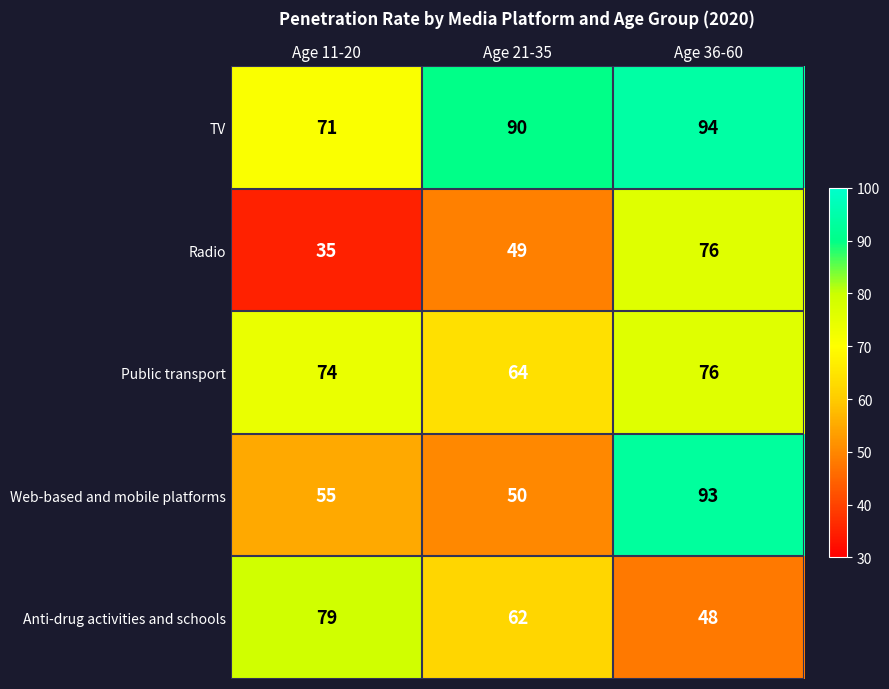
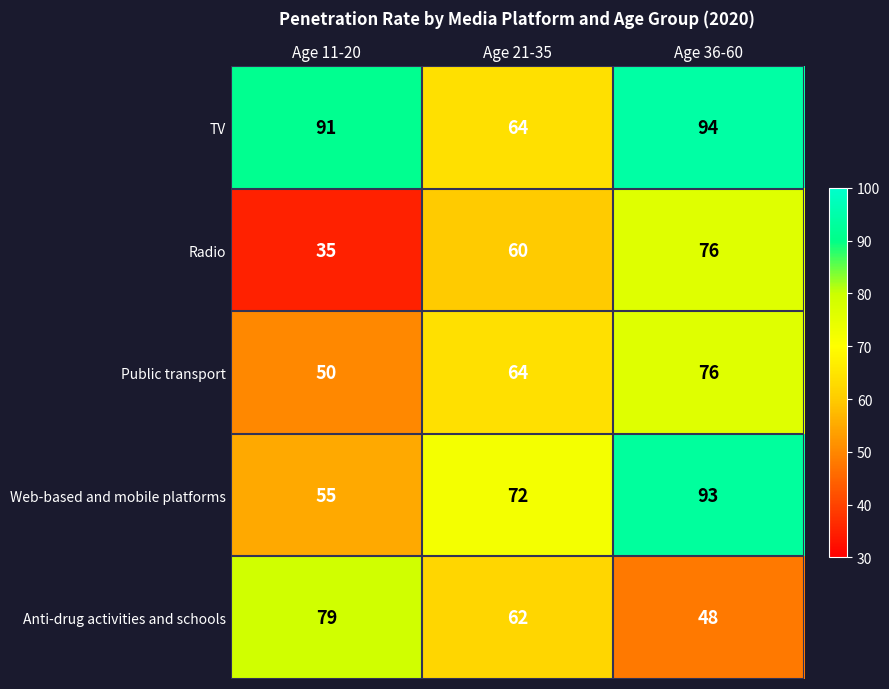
TV, Age 11-20: 71 -> 91
TV, Age 21-35: 90 -> 64
Radio, Age 21-35: 49 -> 60
Public transport, Age 11-20: 74 -> 50
Web-based and mobile platforms, Age 21-35: 50 -> 72
